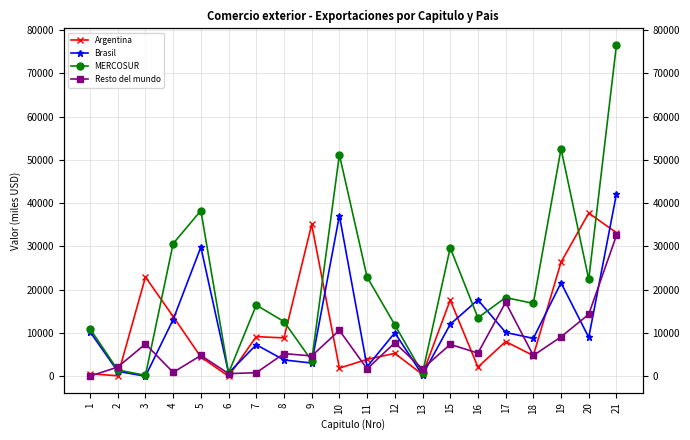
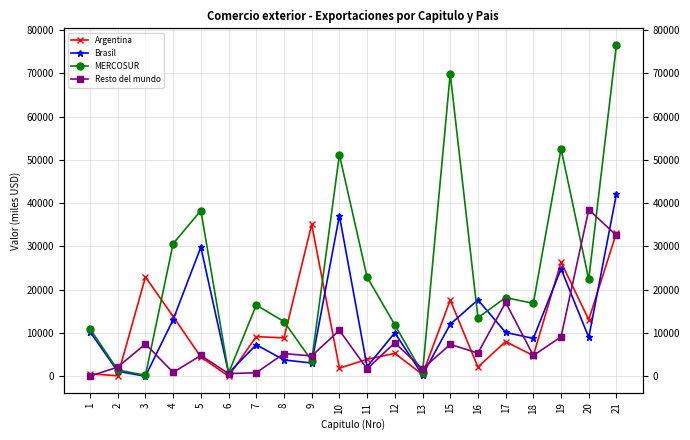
MERCOSUR, 15: 30000 -> 70000
Brasil, 19: 22000 -> 25000
Argentina, 20: 38000 -> 13000
Resto del mundo, 20: 14000 -> 38000
